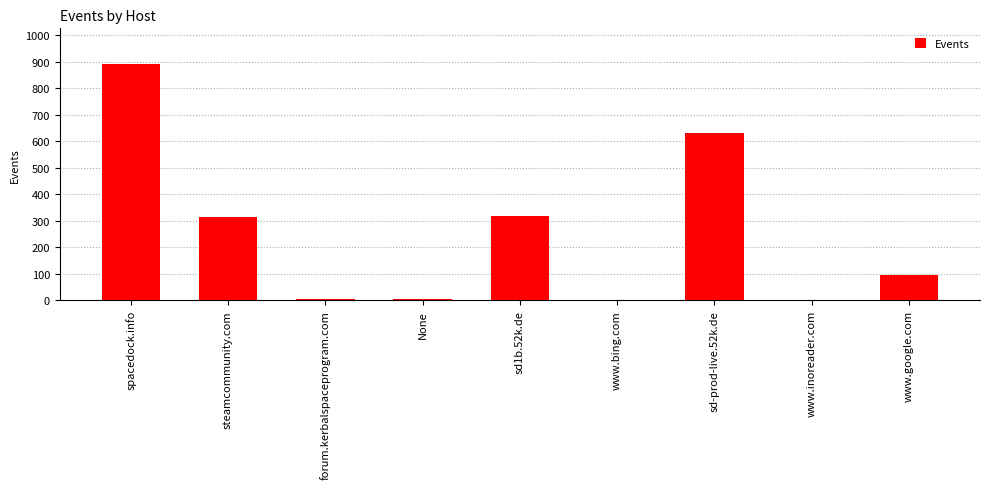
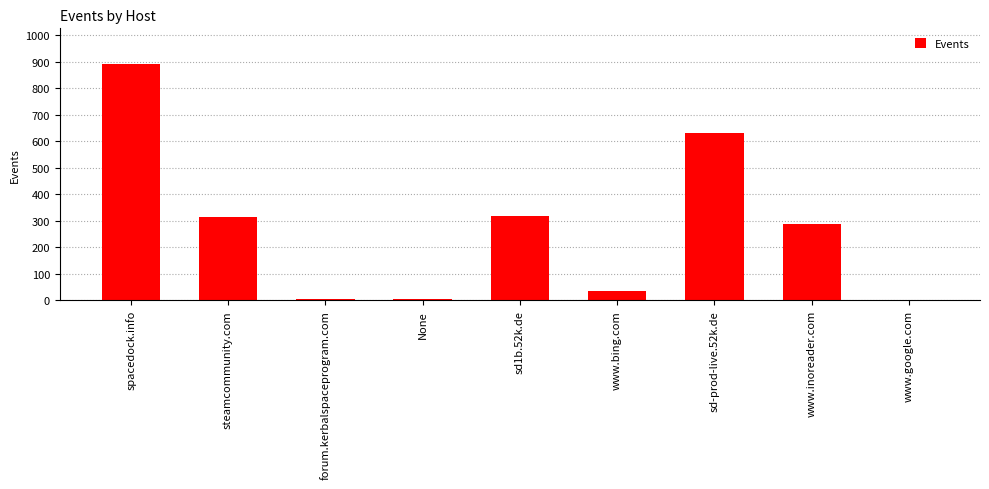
www.bing.com: 0 -> 30
www.inoreader.com: 0 -> 290
www.google.com: 100 -> 0
